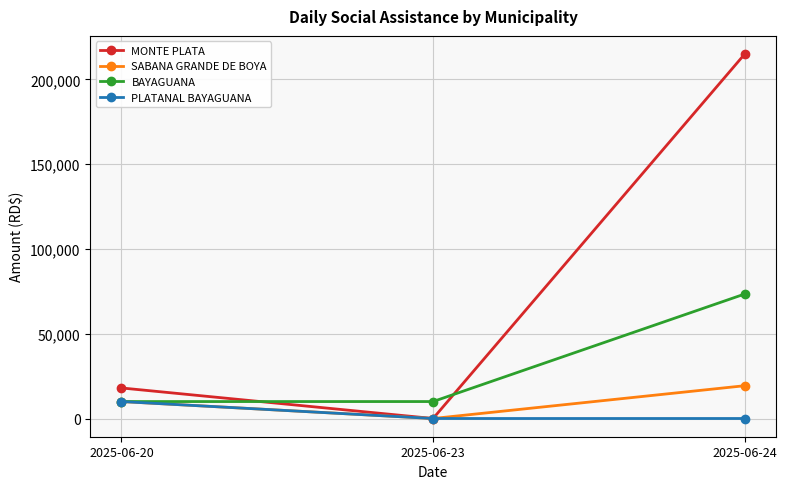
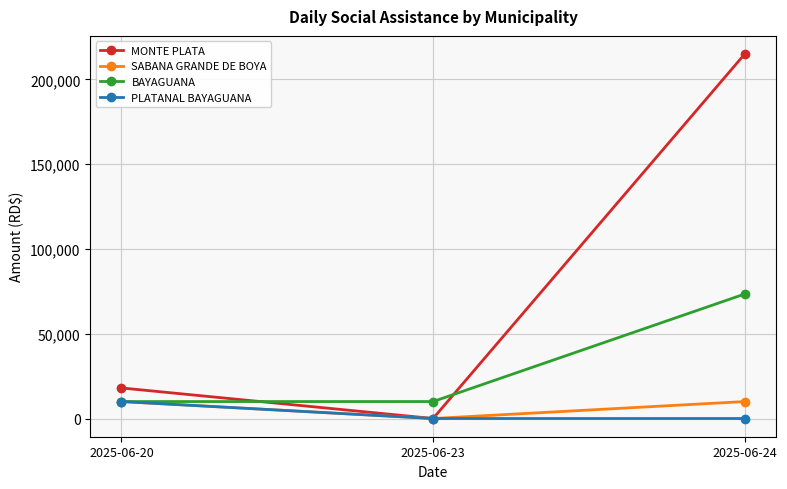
SABANA GRANDE DE BOYA, 2025-06-24: 19,000 -> 10,000
